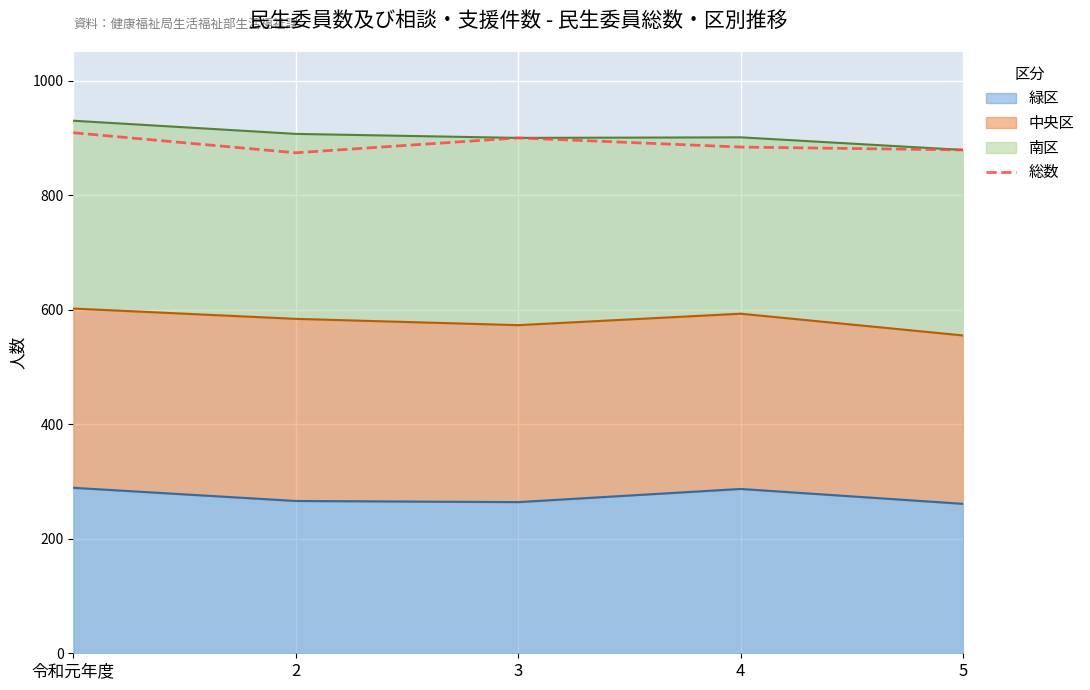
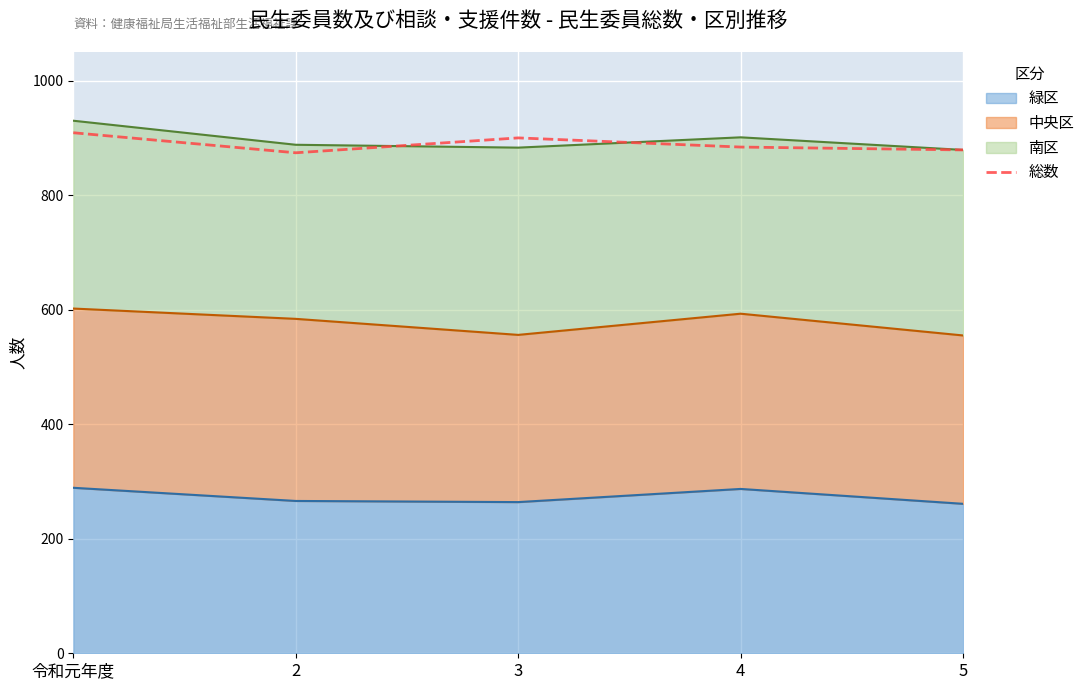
南区, 2: 320 -> 300
中央区, 3: 310 -> 290
